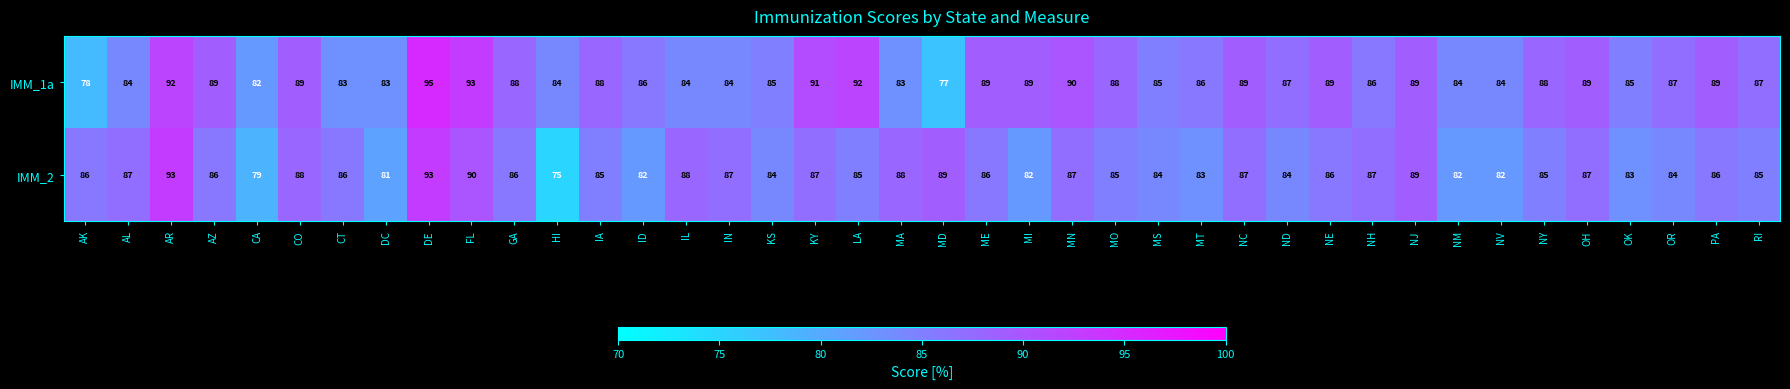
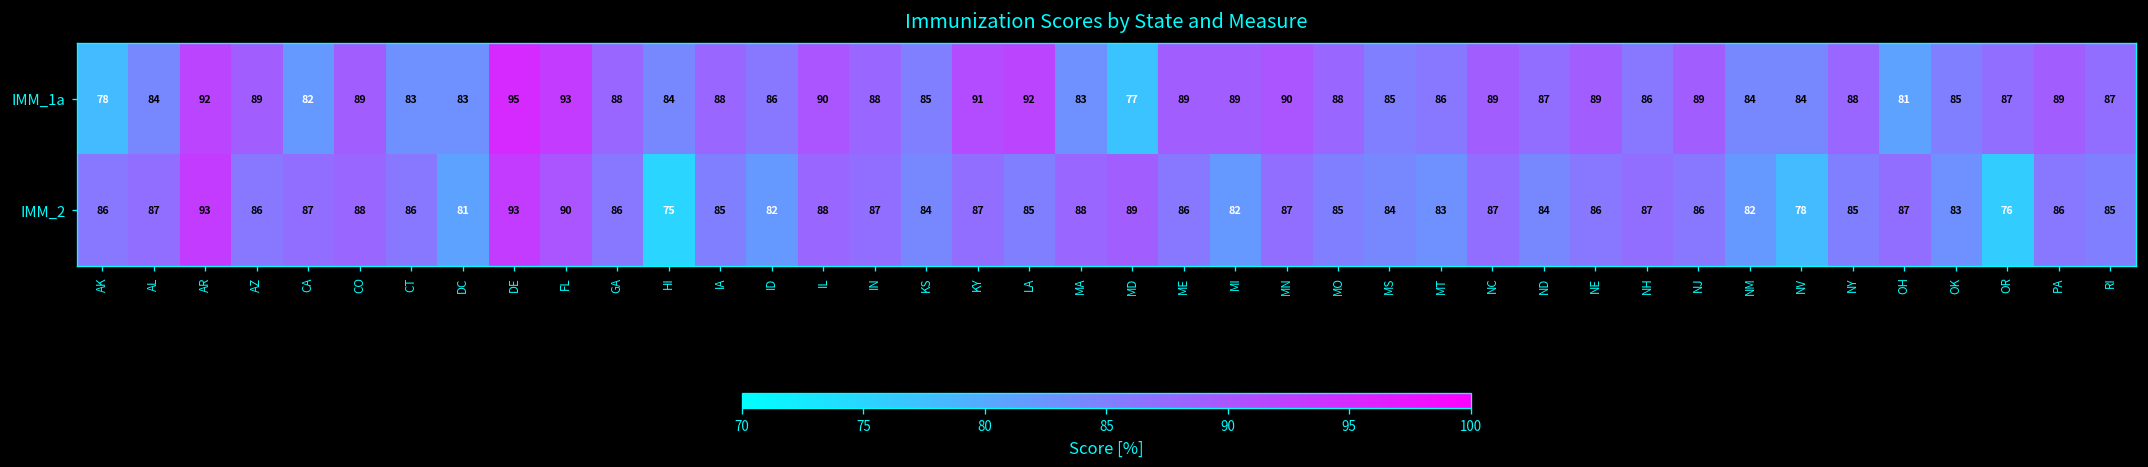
IMM_1a, IL: 84 -> 90
IMM_1a, IN: 84 -> 88
IMM_1a, OH: 89 -> 81
IMM_2, CA: 79 -> 87
IMM_2, NJ: 89 -> 86
IMM_2, NV: 82 -> 78
IMM_2, OR: 84 -> 76
